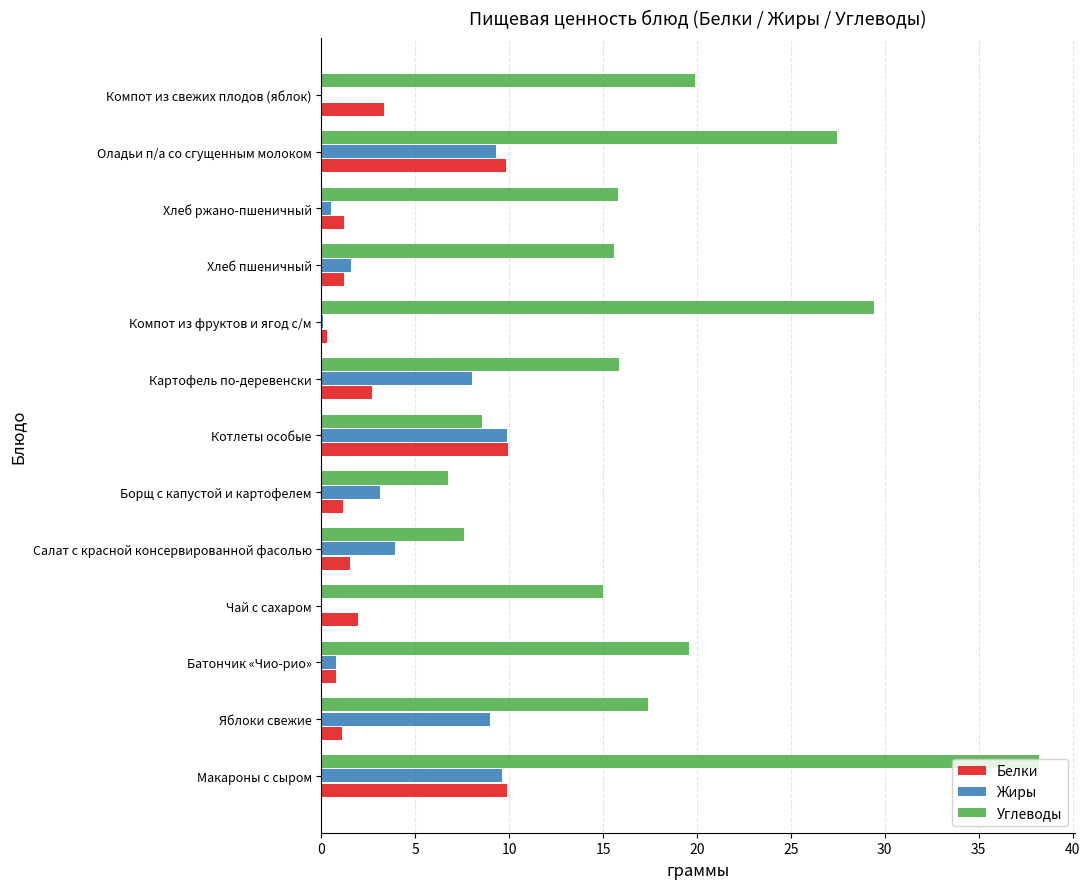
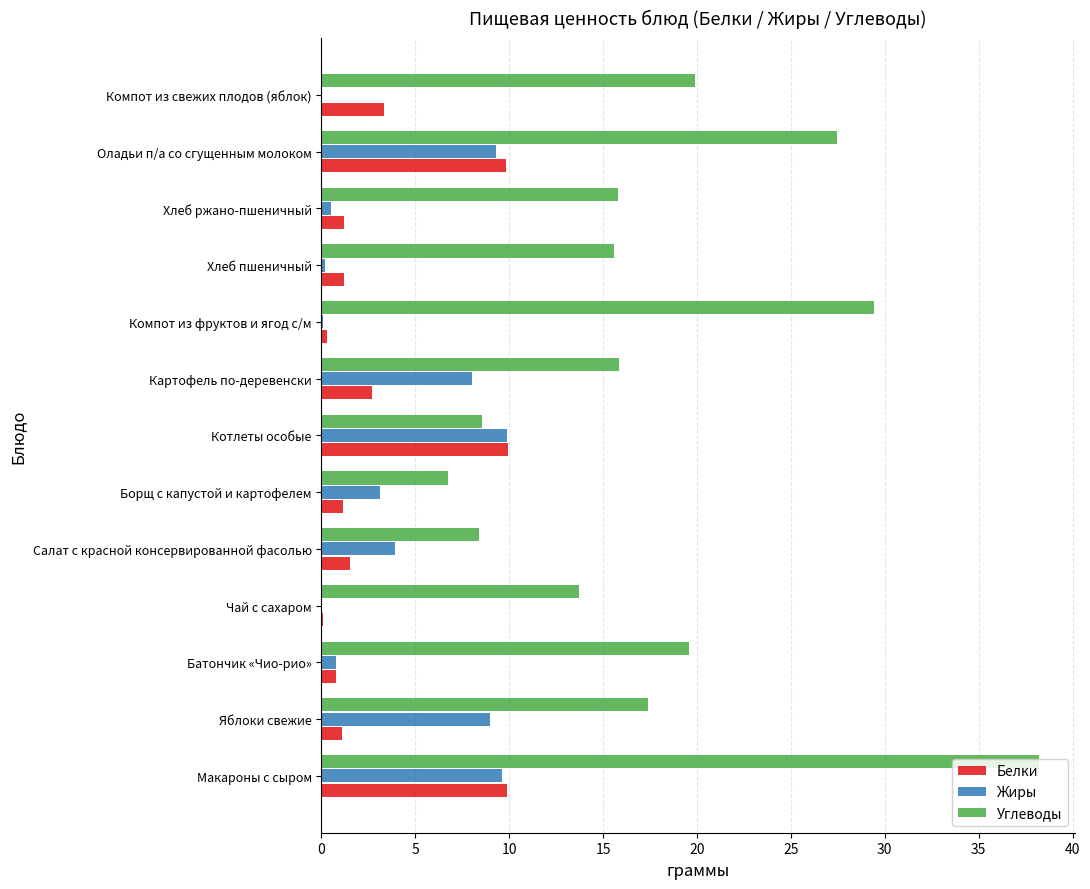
Жиры, Хлеб пшеничный: 1.6 -> 0.2
Углеводы, Салат с красной консервированной фасолью: 7.6 -> 8.4
Углеводы, Чай с сахаром: 15.0 -> 13.7
Белки, Чай с сахаром: 2.0 -> 0.1
